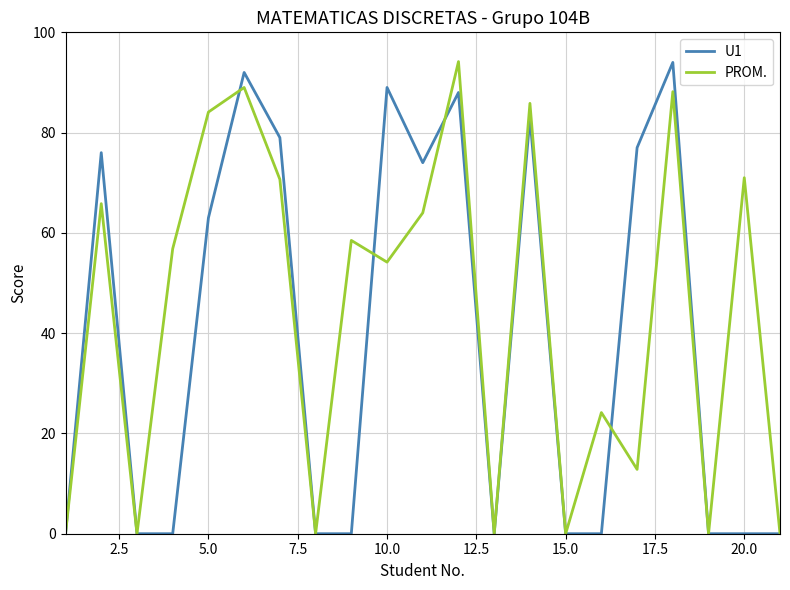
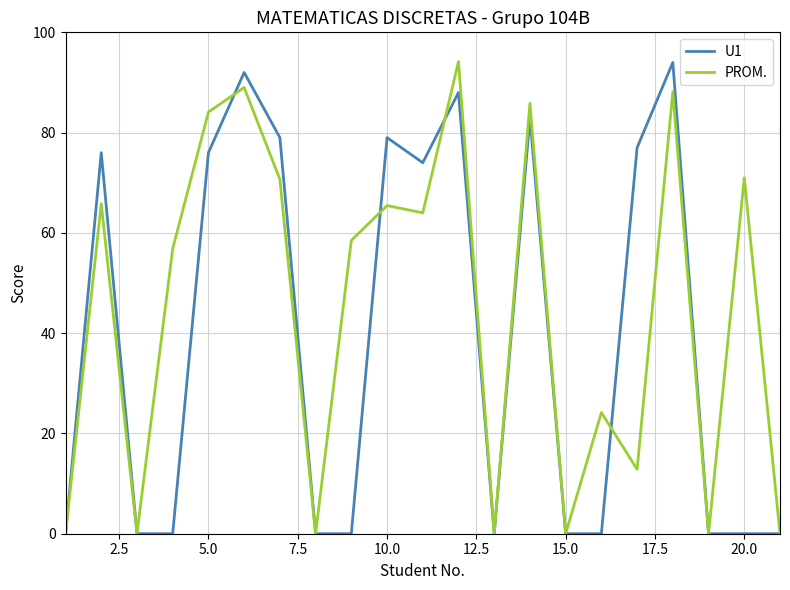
U1, 5.0: 63 -> 76
U1, 10.0: 89 -> 79
PROM., 10.0: 54 -> 65
